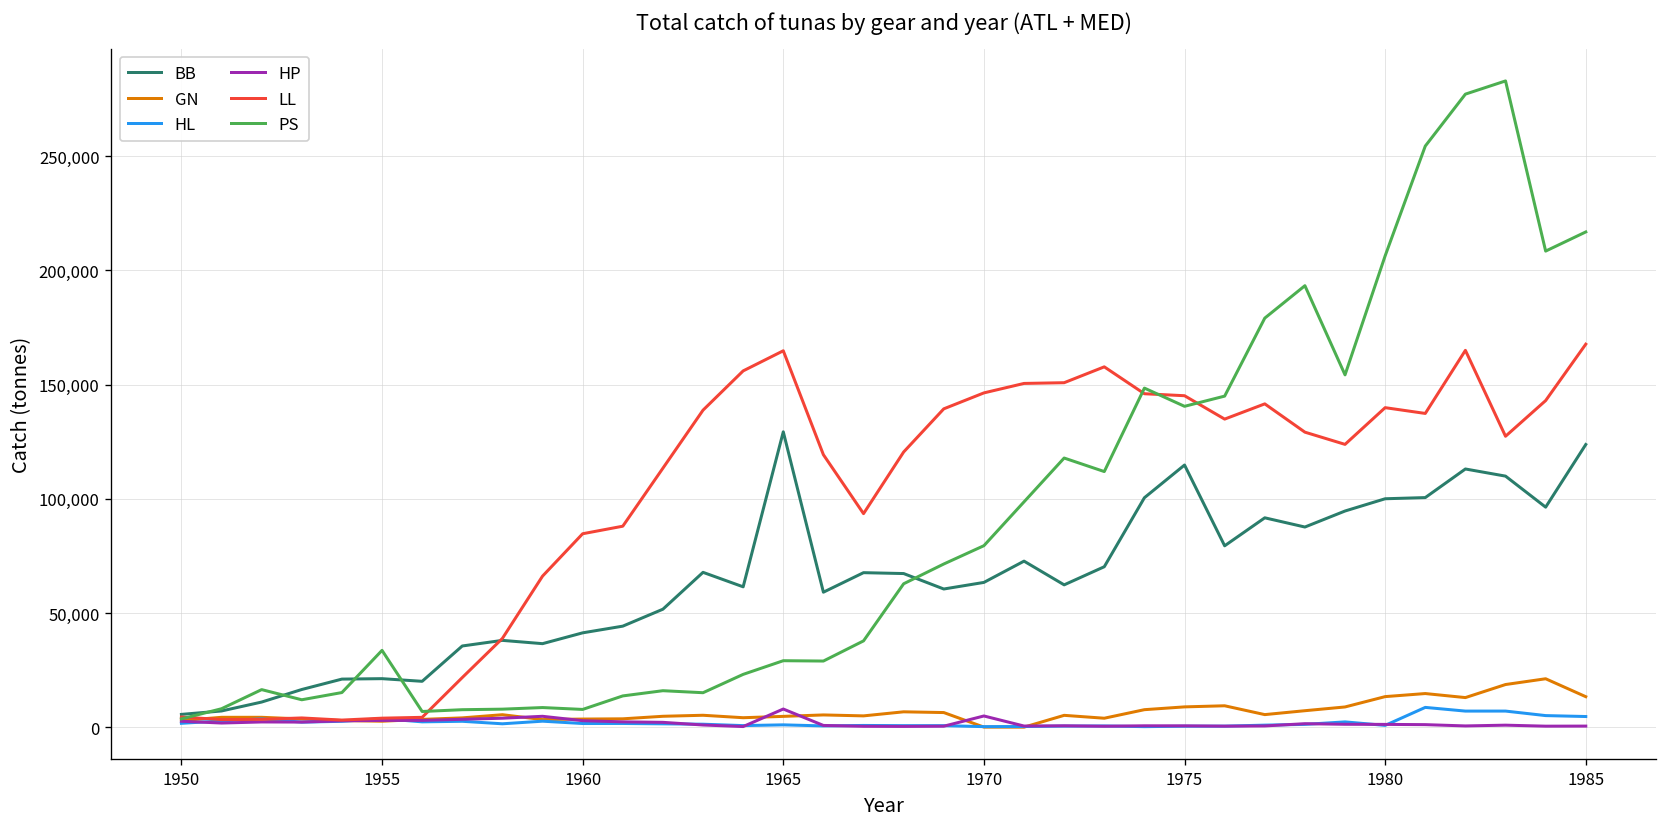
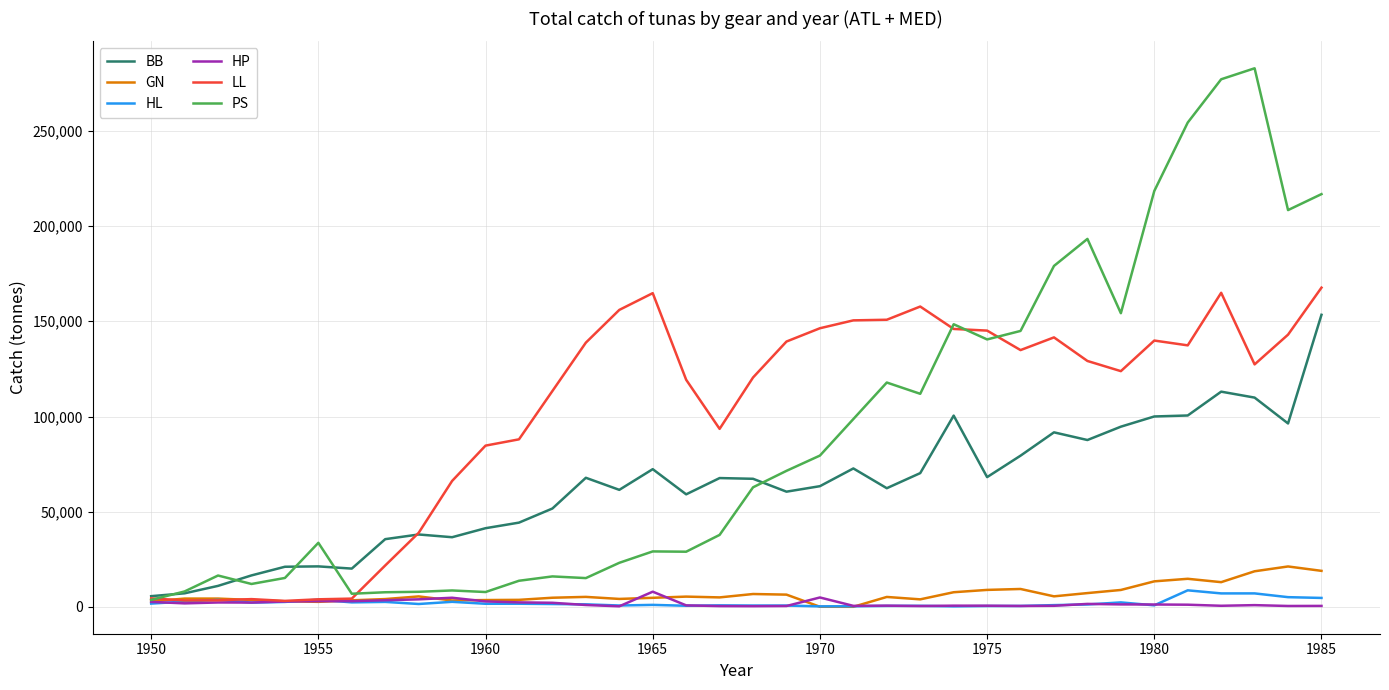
BB, 1965: 129,000 -> 72,000
BB, 1975: 115,000 -> 68,000
PS, 1980: 206,000 -> 218,000
BB, 1985: 124,000 -> 153,000
GN, 1985: 13,000 -> 19,000
